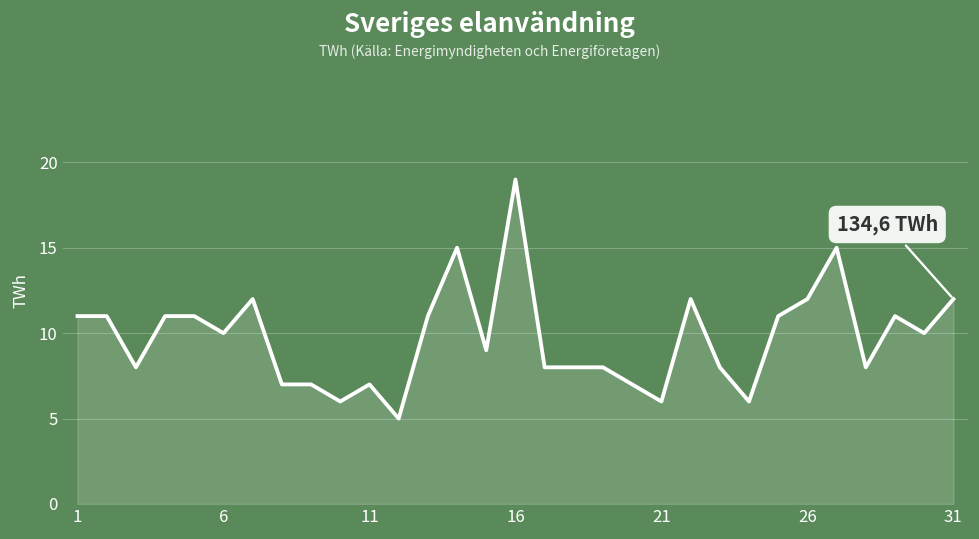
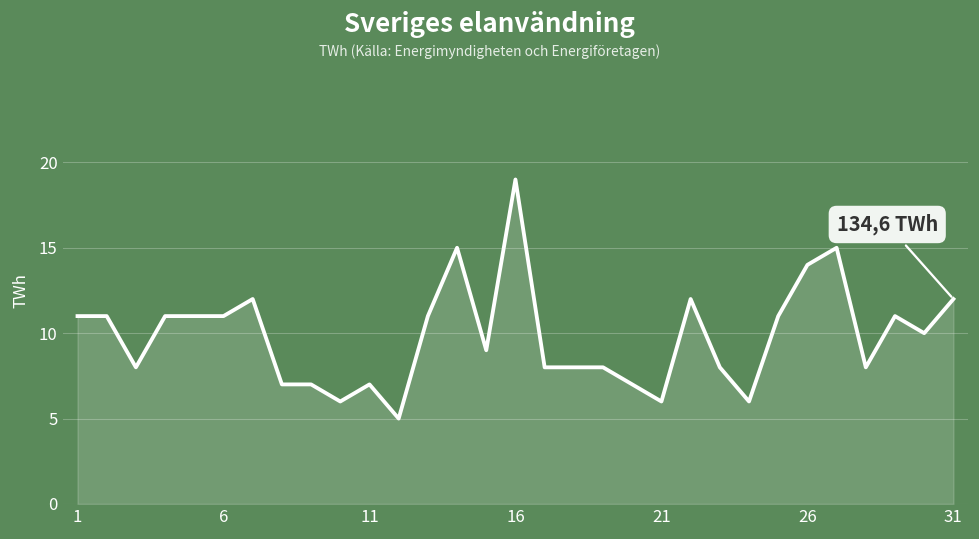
6: 10 -> 11
26: 12 -> 14
